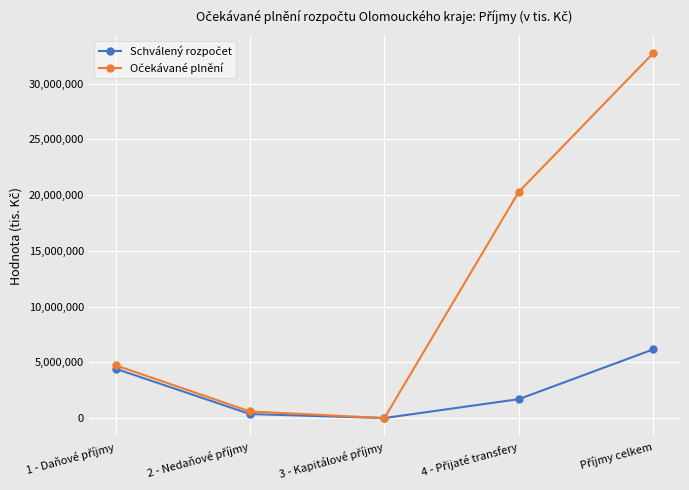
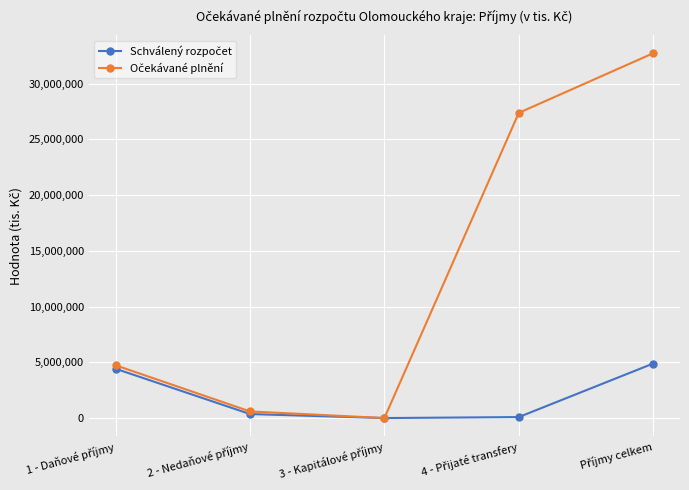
Schválený rozpočet, 4 - Přijaté transfery: 1,700,000 -> 100,000
Očekávané plnění, 4 - Přijaté transfery: 20,300,000 -> 27,400,000
Schválený rozpočet, Příjmy celkem: 6,200,000 -> 4,900,000
